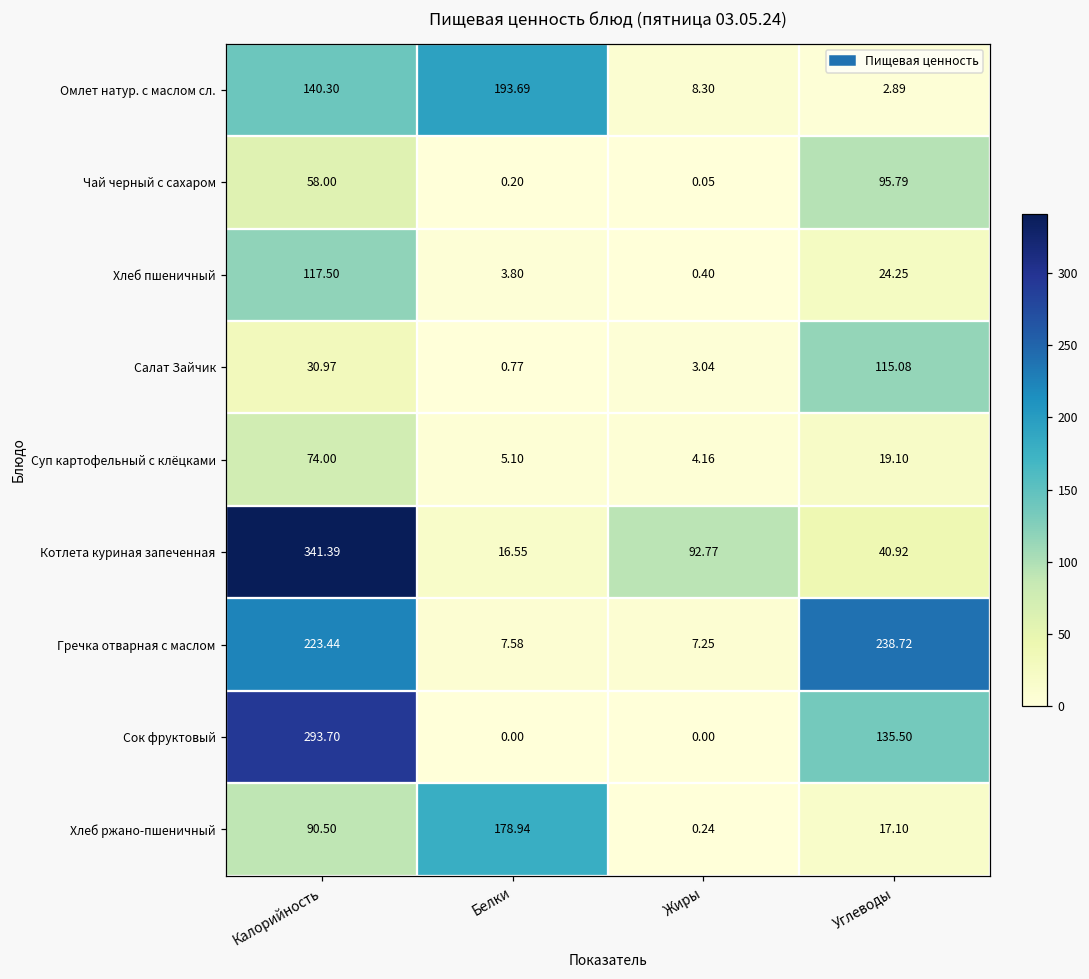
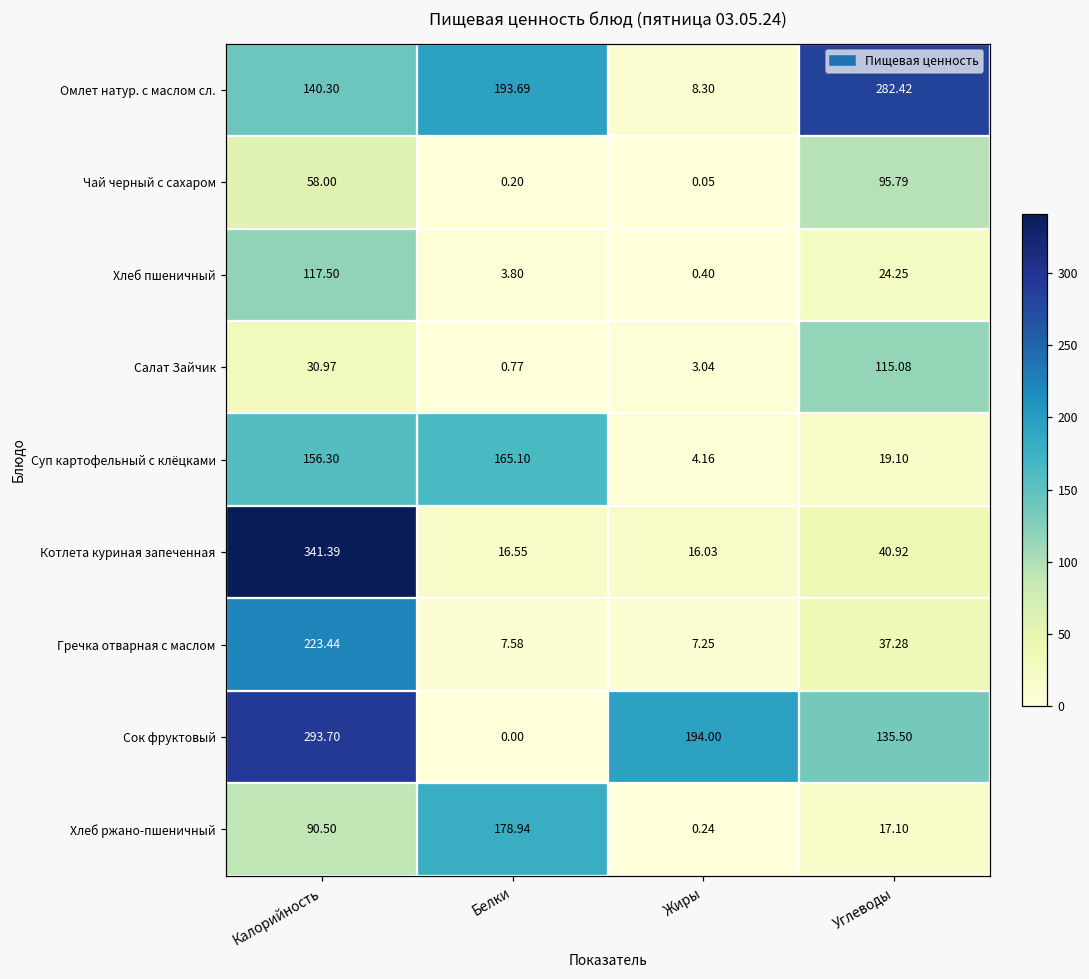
Омлет натур. с маслом сл., Углеводы: 2.89 -> 282.42
Суп картофельный с клёцками, Калорийность: 74.00 -> 156.30
Суп картофельный с клёцками, Белки: 5.10 -> 165.10
Котлета куриная запеченная, Жиры: 92.77 -> 16.03
Гречка отварная с маслом, Углеводы: 238.72 -> 37.28
Сок фруктовый, Жиры: 0.00 -> 194.00
